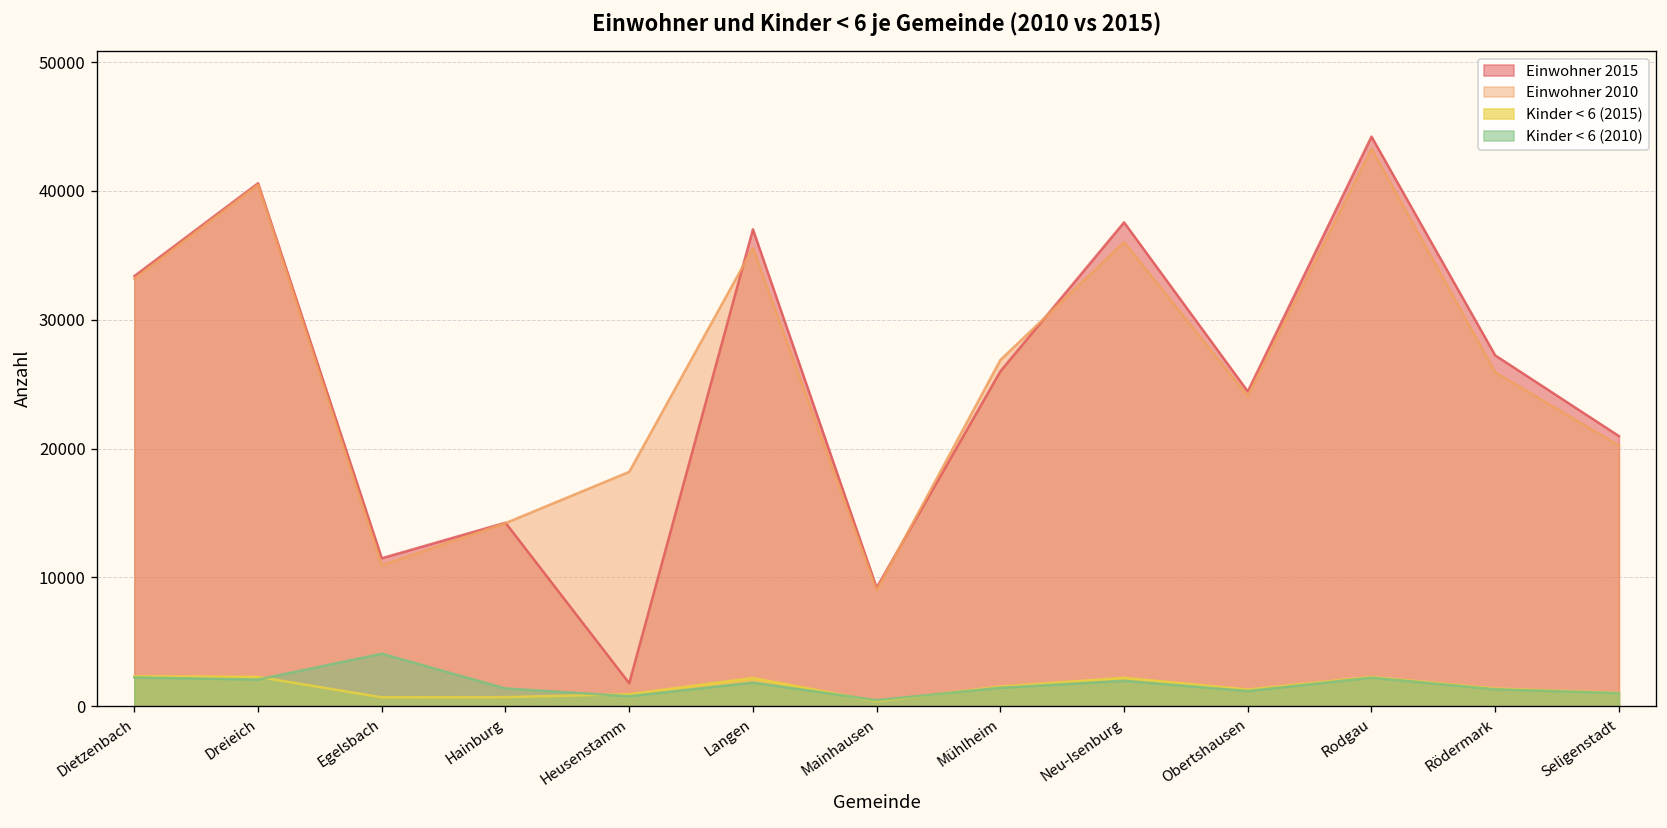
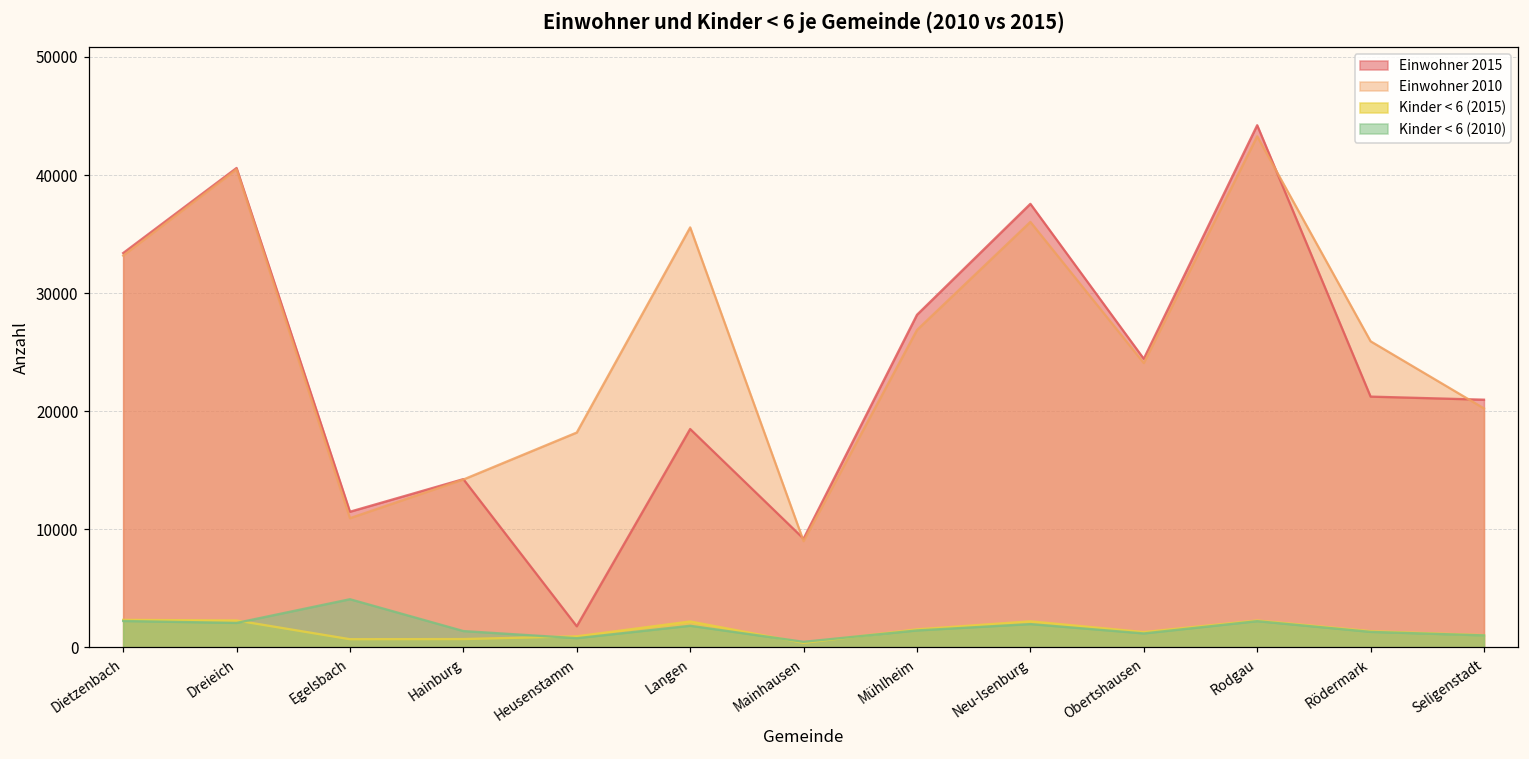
Einwohner 2015, Langen: 37000 -> 18500
Einwohner 2015, Mühlheim: 26000 -> 28200
Einwohner 2015, Rödermark: 27200 -> 21200
